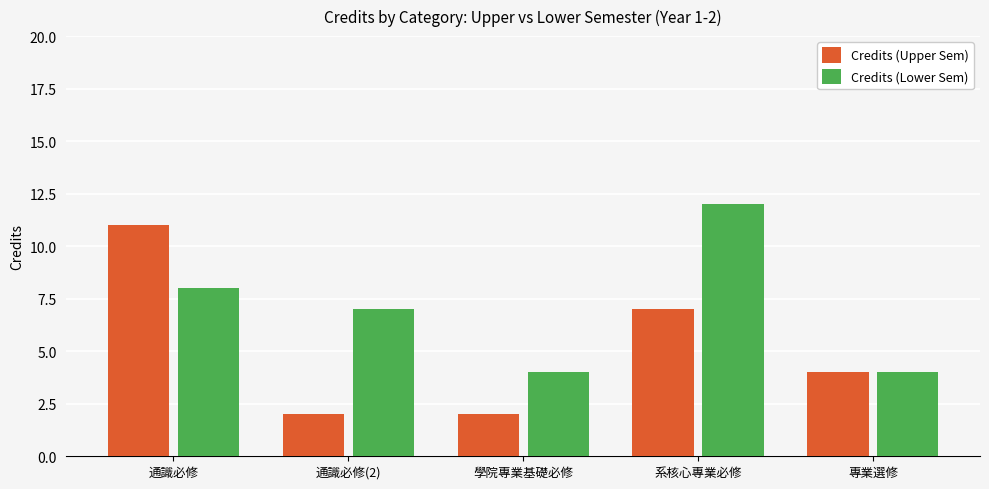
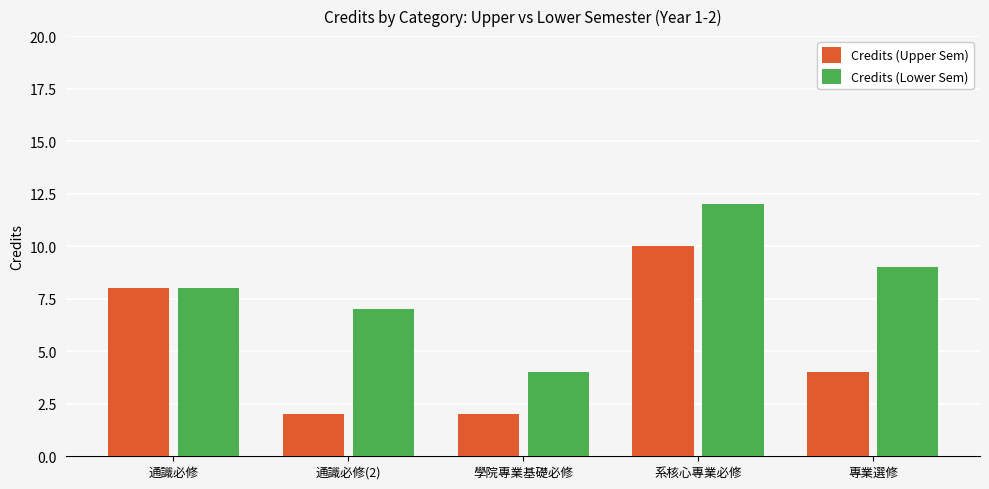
Credits (Upper Sem), 通識必修: 11 -> 8
Credits (Upper Sem), 系核心專業必修: 7 -> 10
Credits (Lower Sem), 專業選修: 4 -> 9
